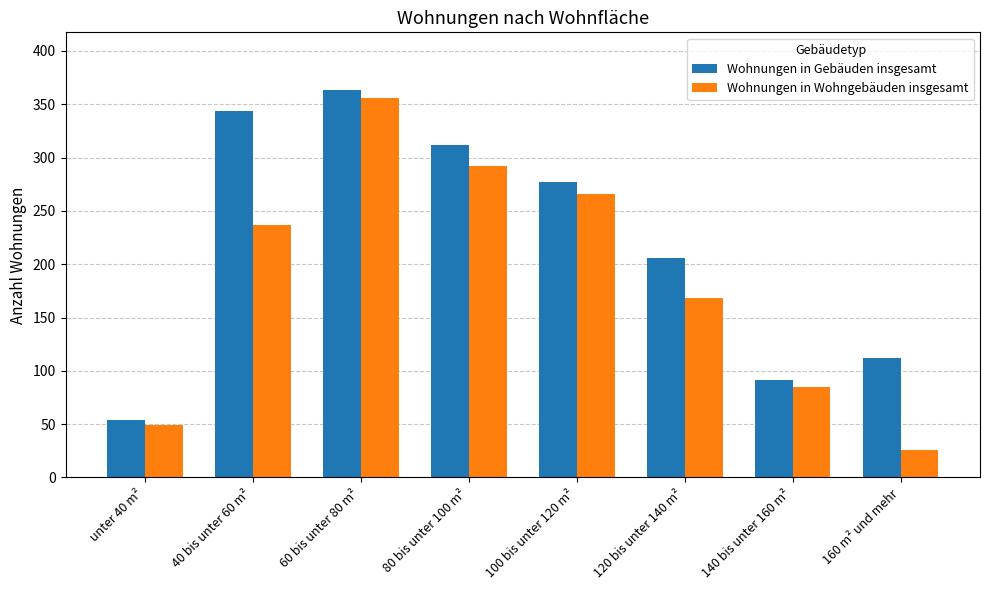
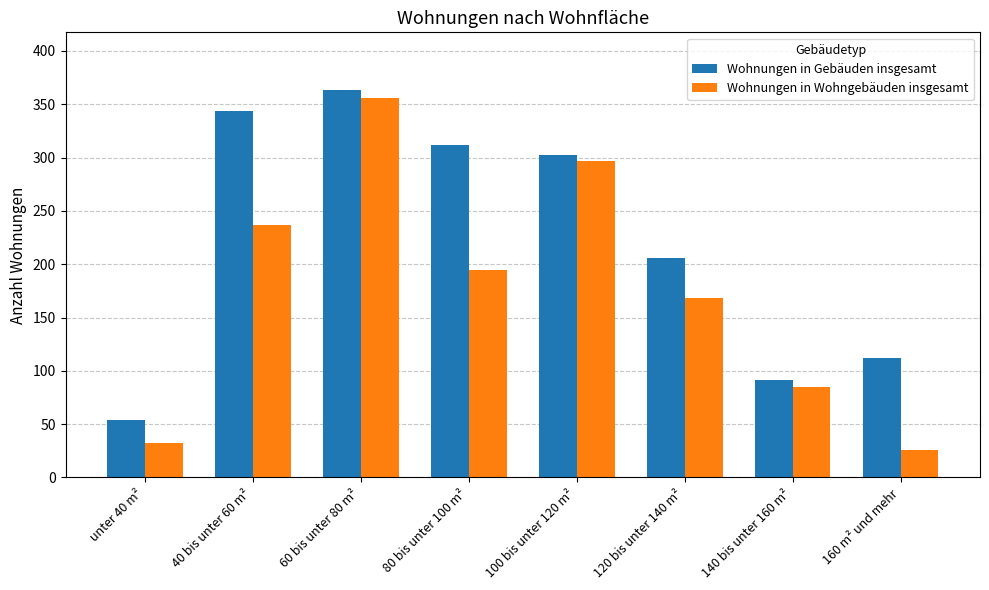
Wohnungen in Wohngebäuden insgesamt, unter 40 m²: 49 -> 32
Wohnungen in Wohngebäuden insgesamt, 80 bis unter 100 m²: 292 -> 195
Wohnungen in Gebäuden insgesamt, 100 bis unter 120 m²: 277 -> 302
Wohnungen in Wohngebäuden insgesamt, 100 bis unter 120 m²: 266 -> 297
